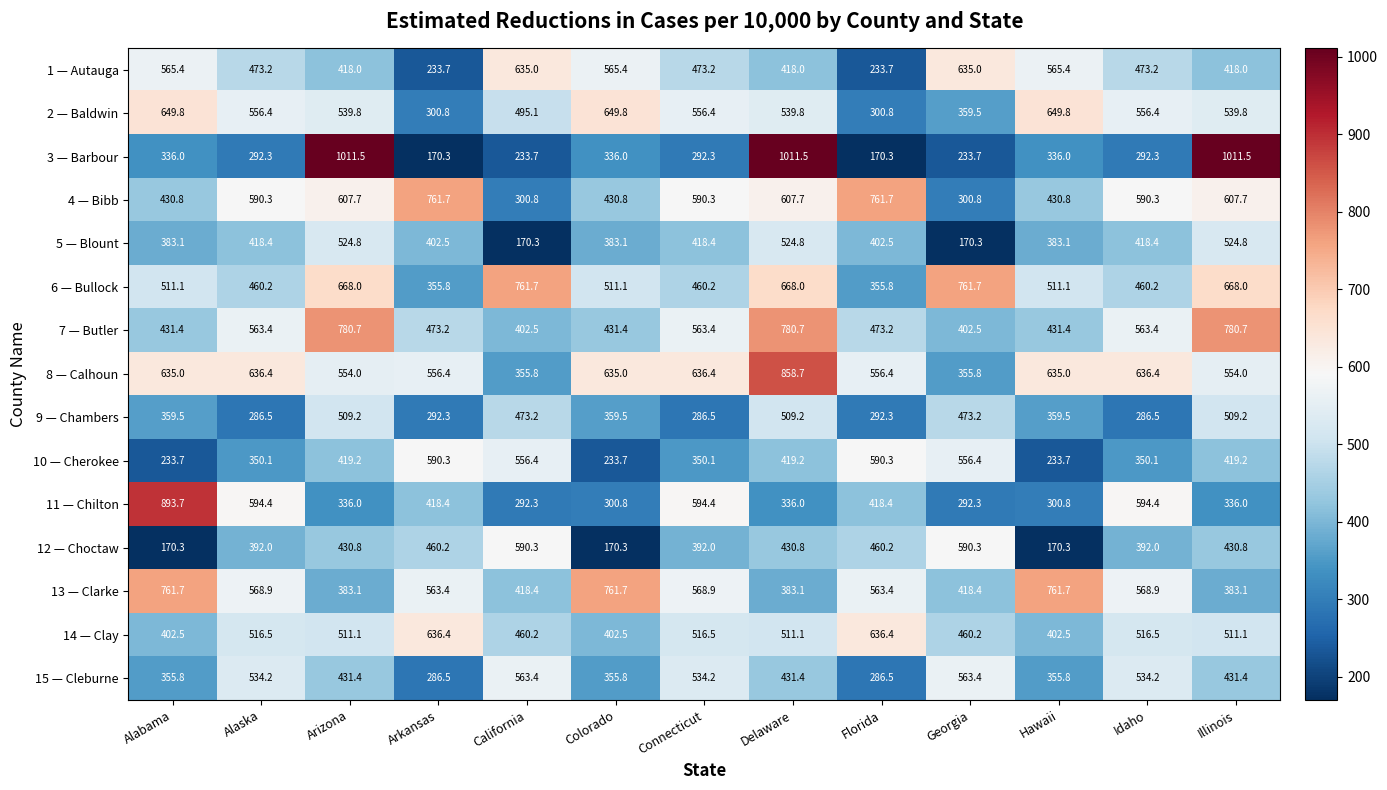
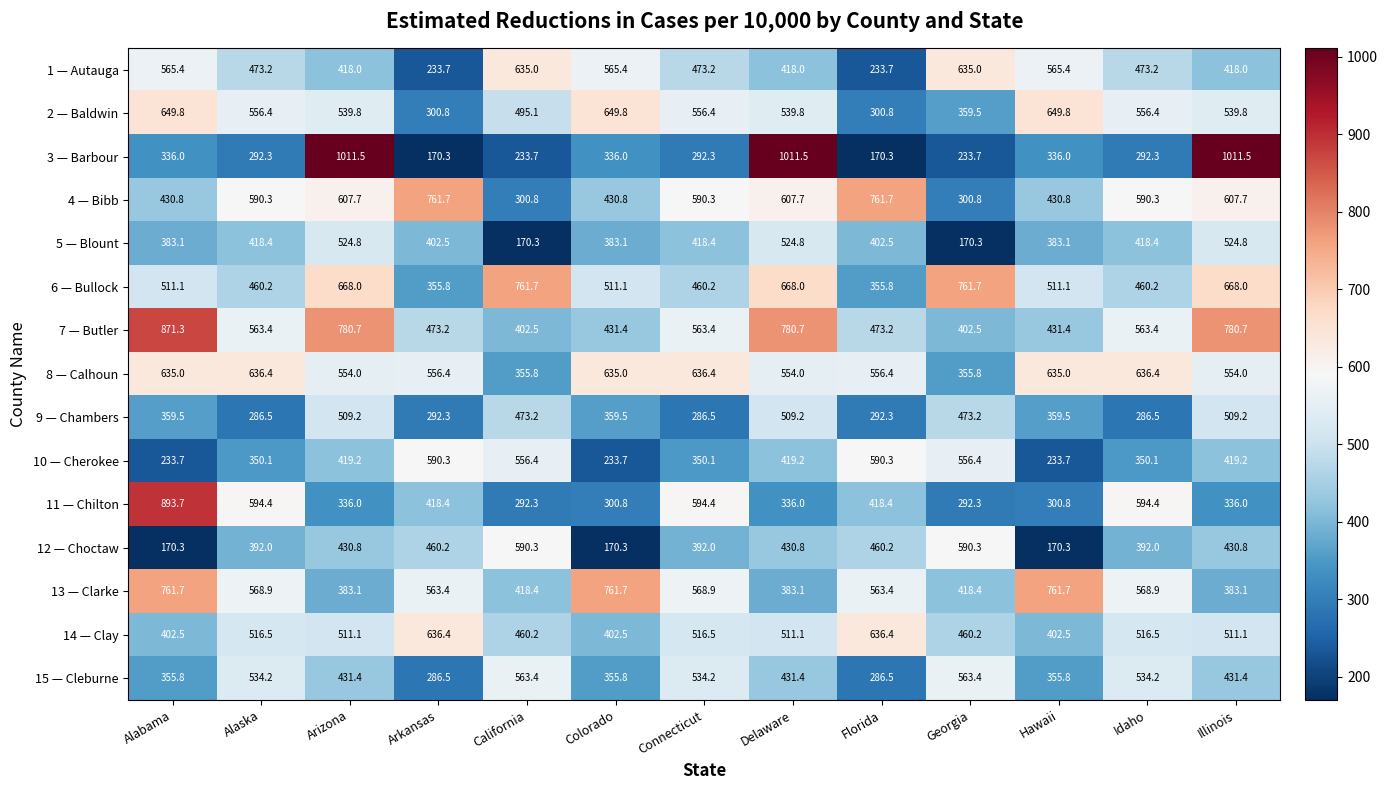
7 — Butler, Alabama: 431.4 -> 871.3
8 — Calhoun, Delaware: 858.7 -> 554.0
